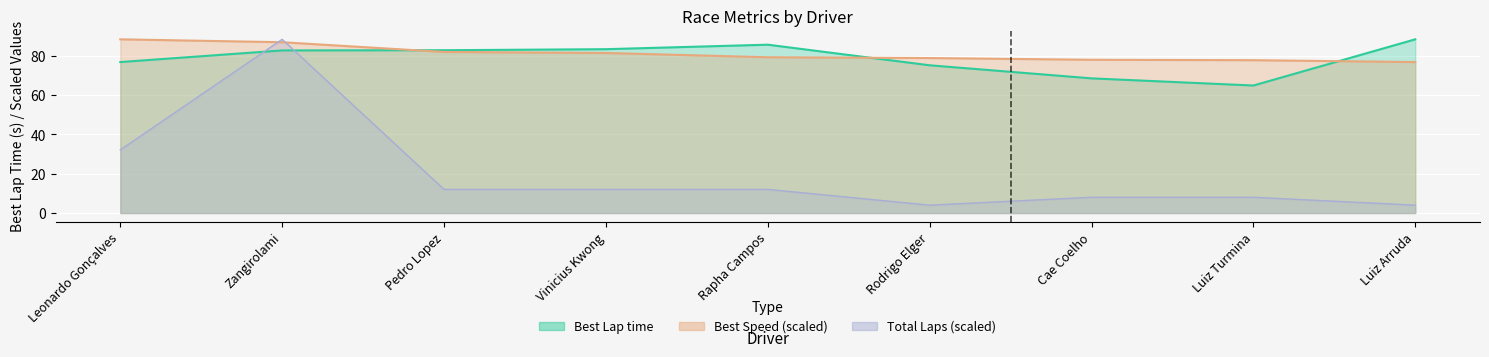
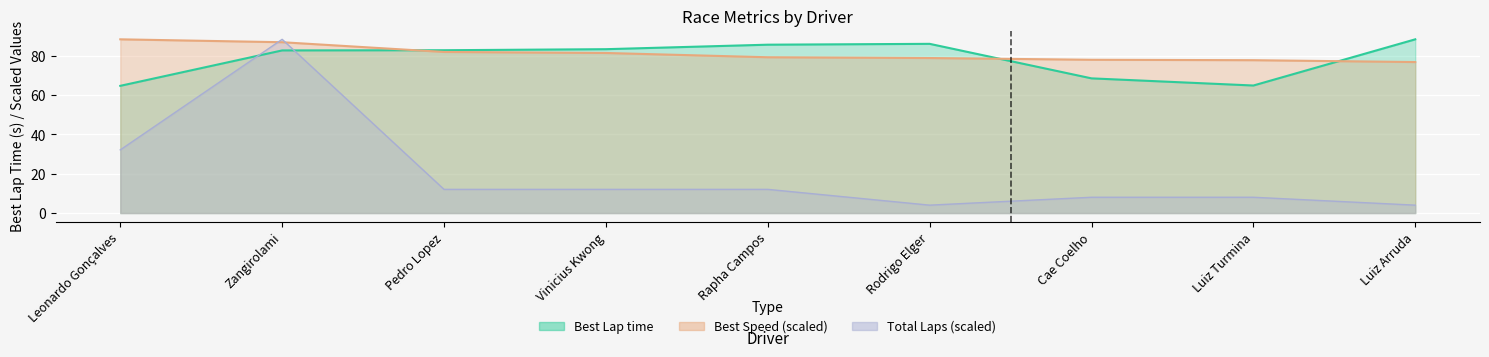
Best Lap time, Leonardo Gonçalves: 77 -> 65
Best Lap time, Rodrigo Elger: 75 -> 86
